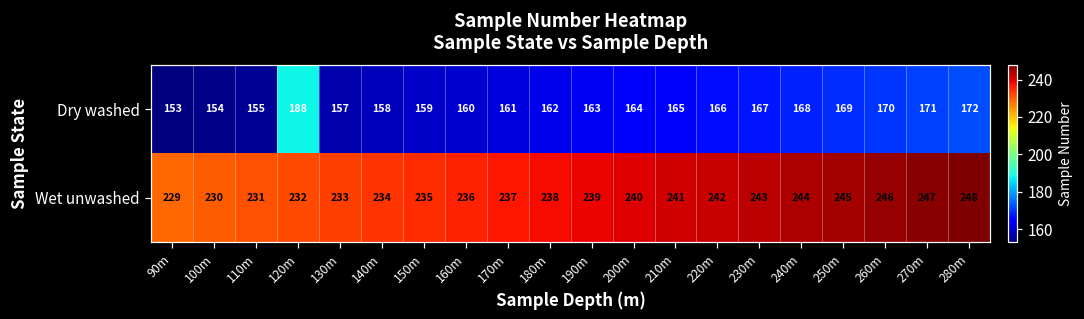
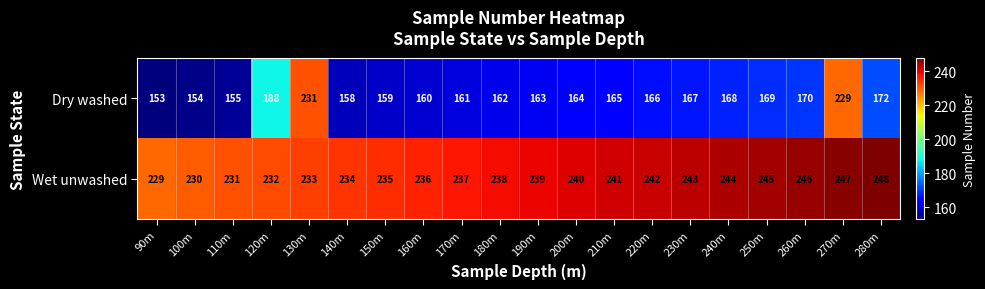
Dry washed, 130m: 157 -> 231
Dry washed, 270m: 171 -> 229
